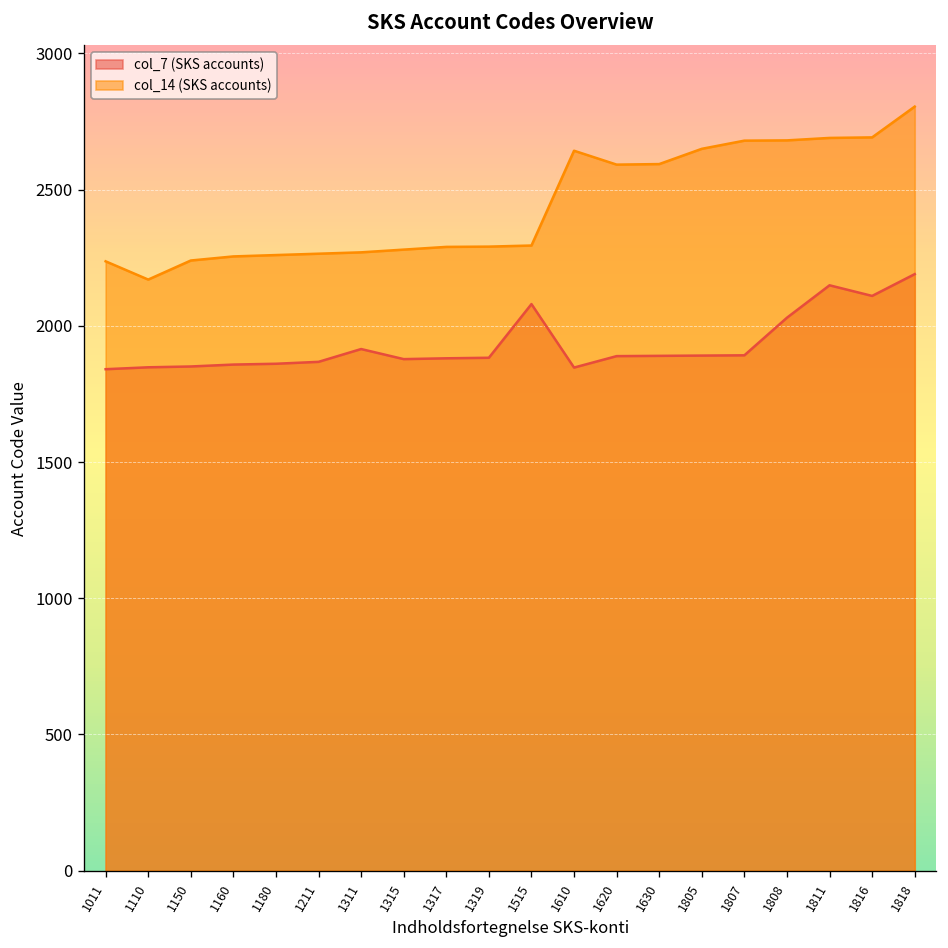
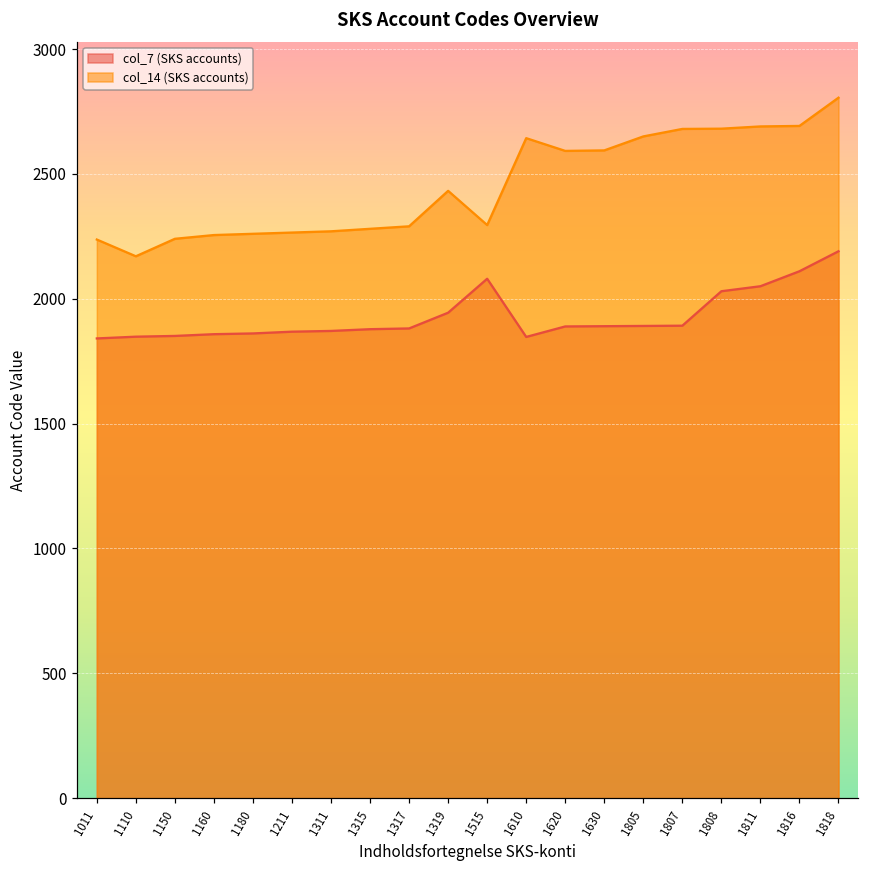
col_7 (SKS accounts), 1311: 1920 -> 1870
col_7 (SKS accounts), 1319: 1880 -> 1940
col_14 (SKS accounts), 1319: 2290 -> 2430
col_7 (SKS accounts), 1811: 2150 -> 2050
